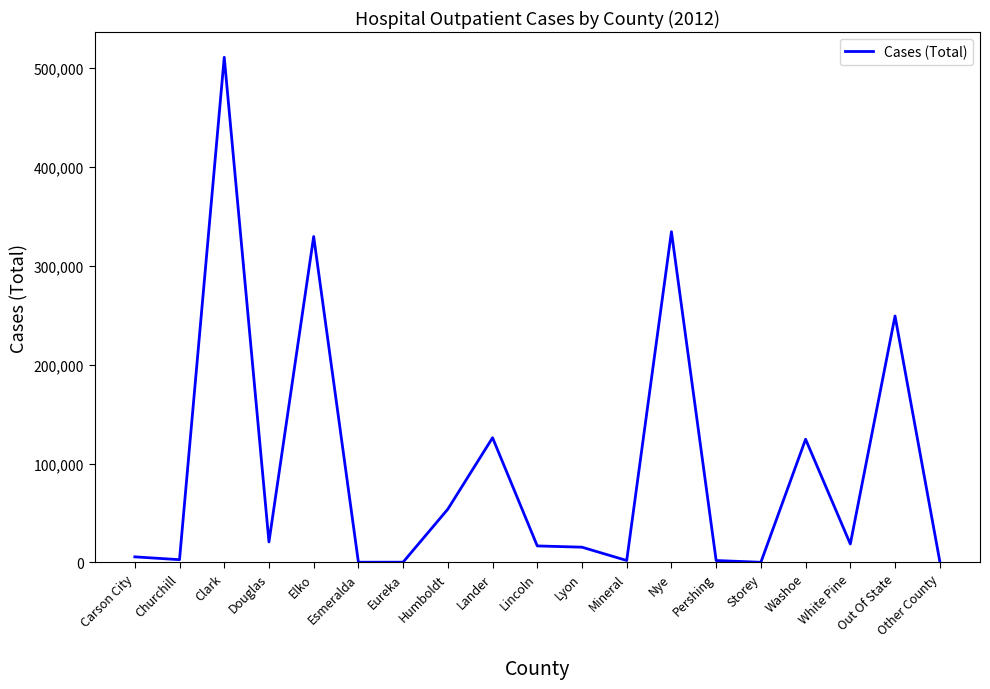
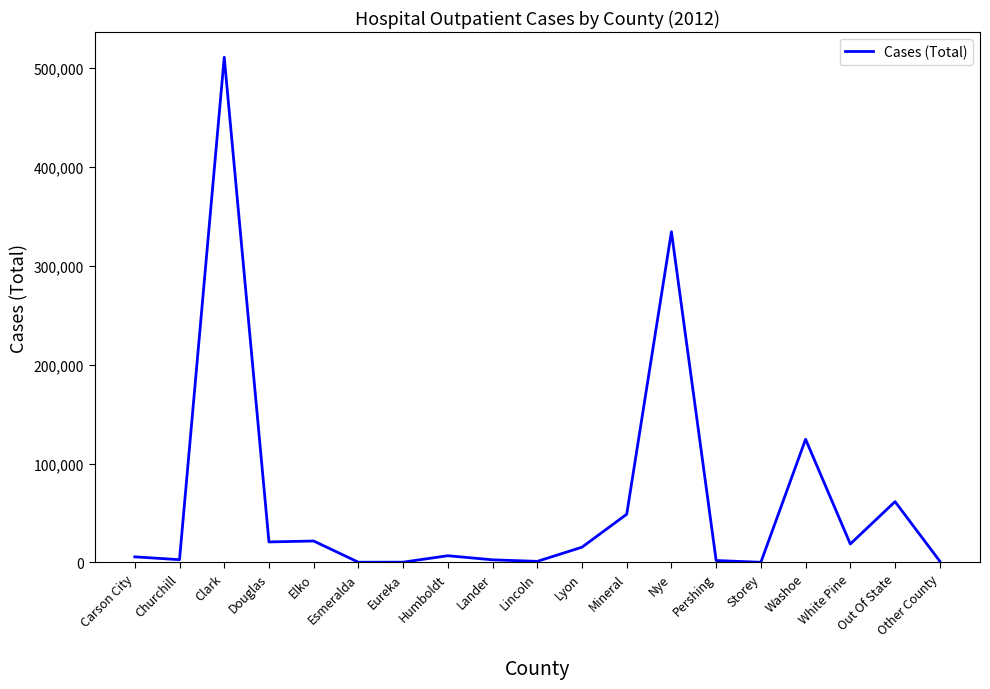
Elko: 330,000 -> 20,000
Humboldt: 50,000 -> 10,000
Lander: 130,000 -> 0
Lincoln: 20,000 -> 0
Mineral: 0 -> 50,000
Out Of State: 250,000 -> 60,000
